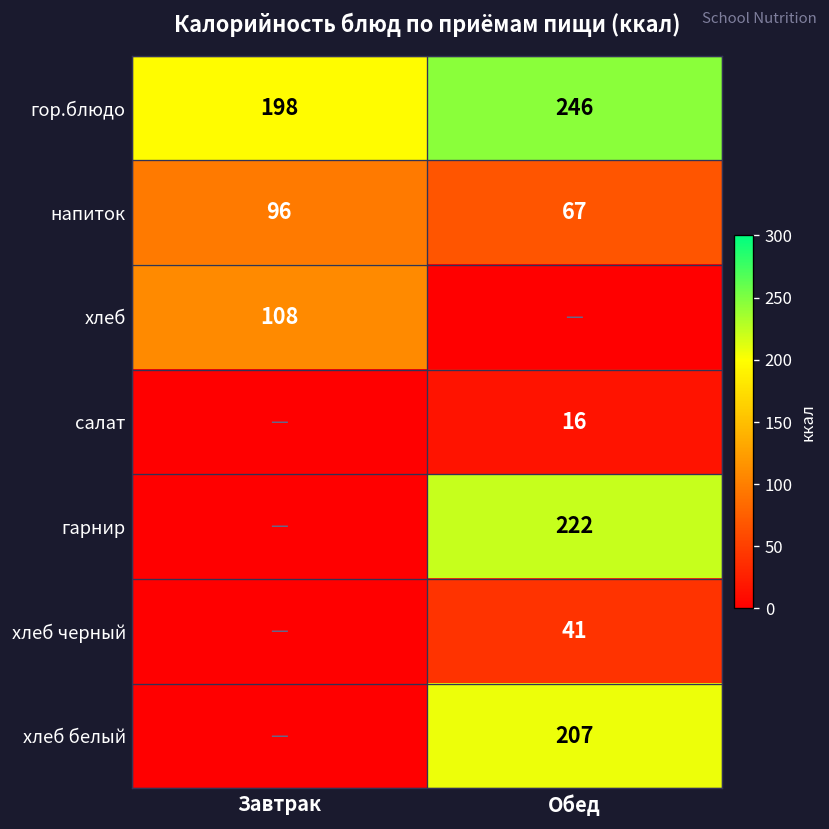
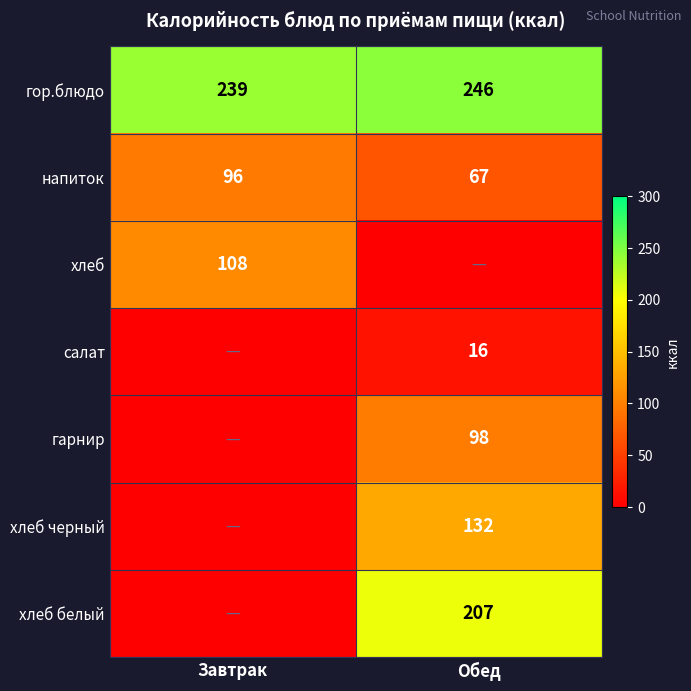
гор.блюдо, Завтрак: 198 -> 239
гарнир, Обед: 222 -> 98
хлеб черный, Обед: 41 -> 132
